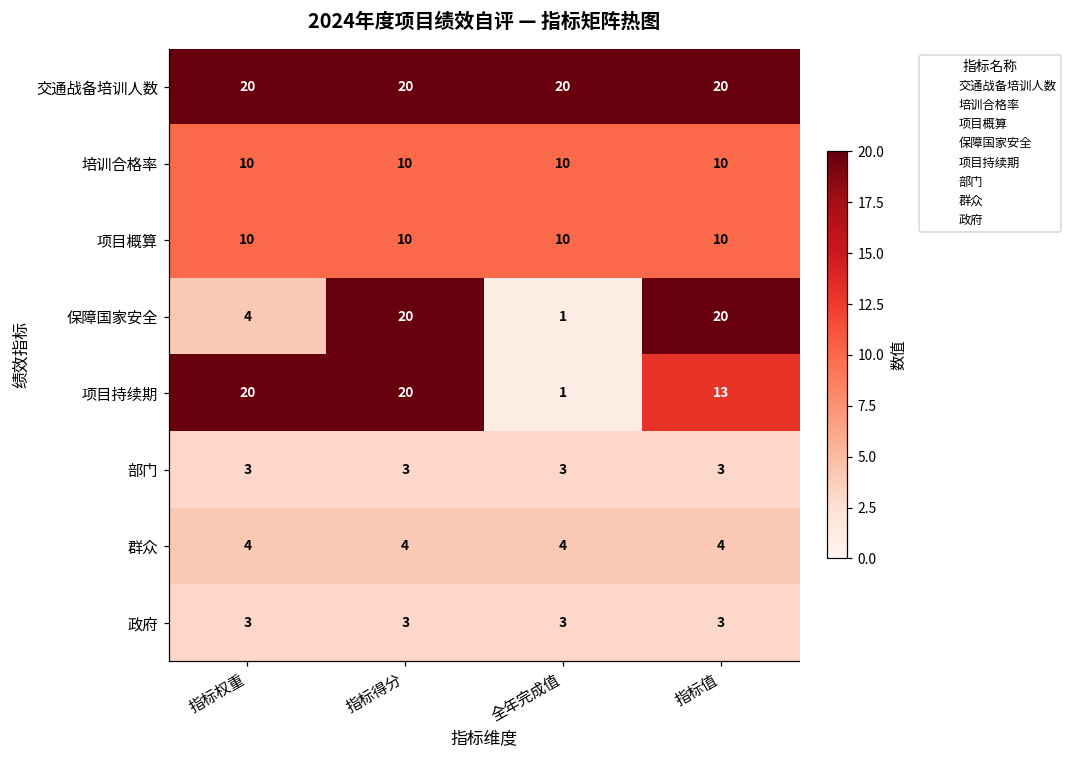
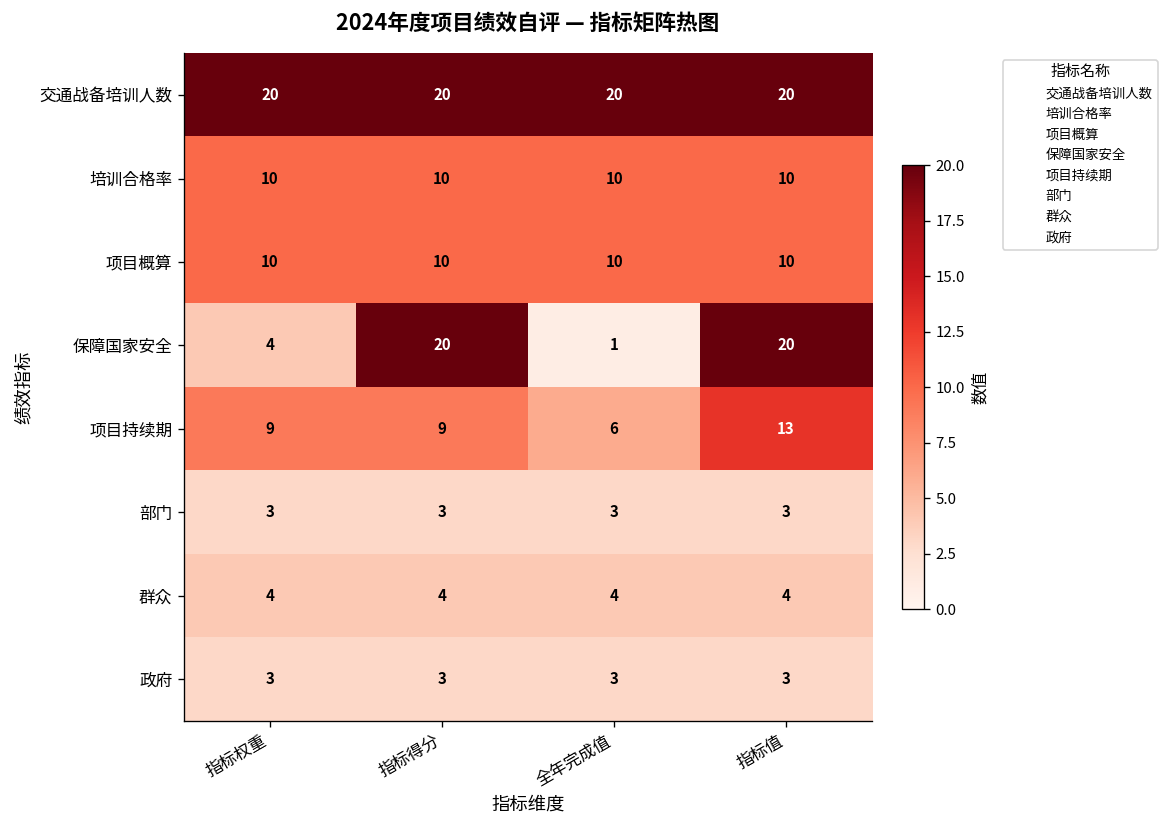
项目持续期, 指标权重: 20 -> 9
项目持续期, 指标得分: 20 -> 9
项目持续期, 全年完成值: 1 -> 6
